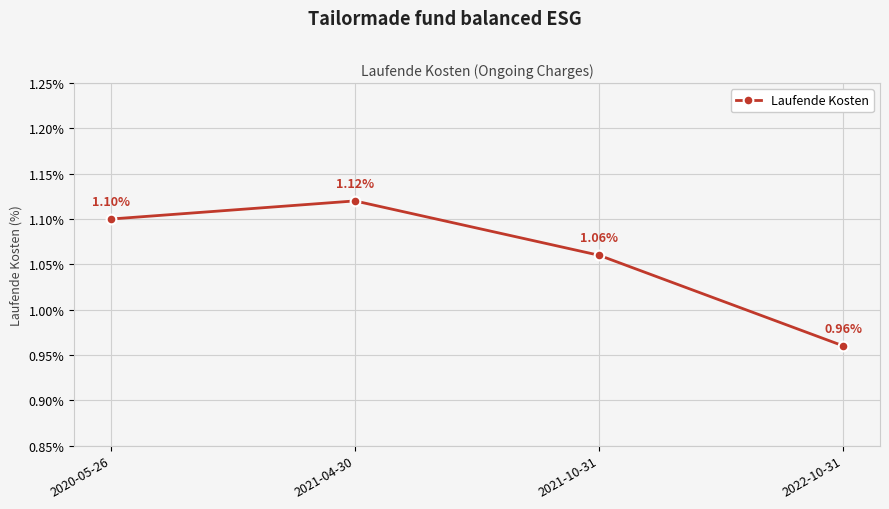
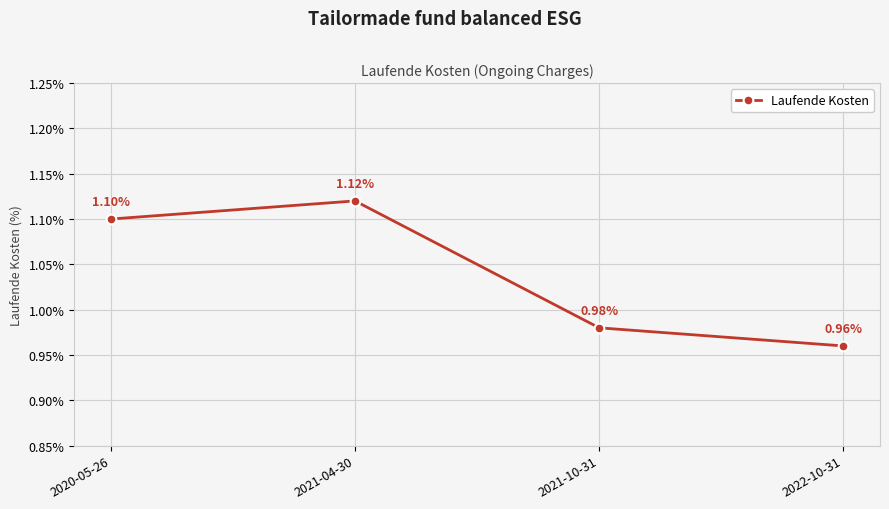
2021-10-31: 1.06% -> 0.98%
